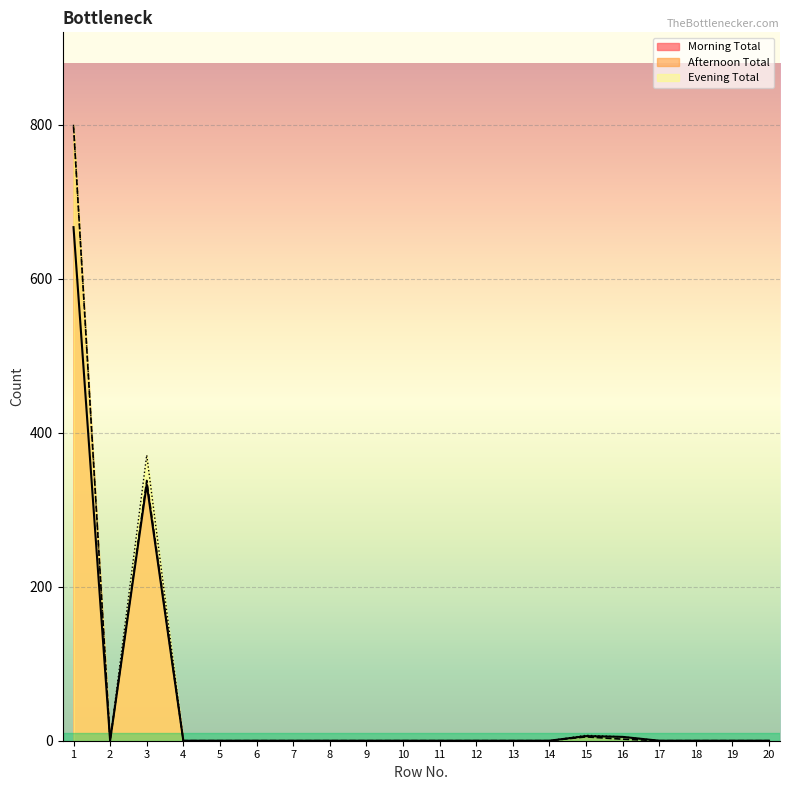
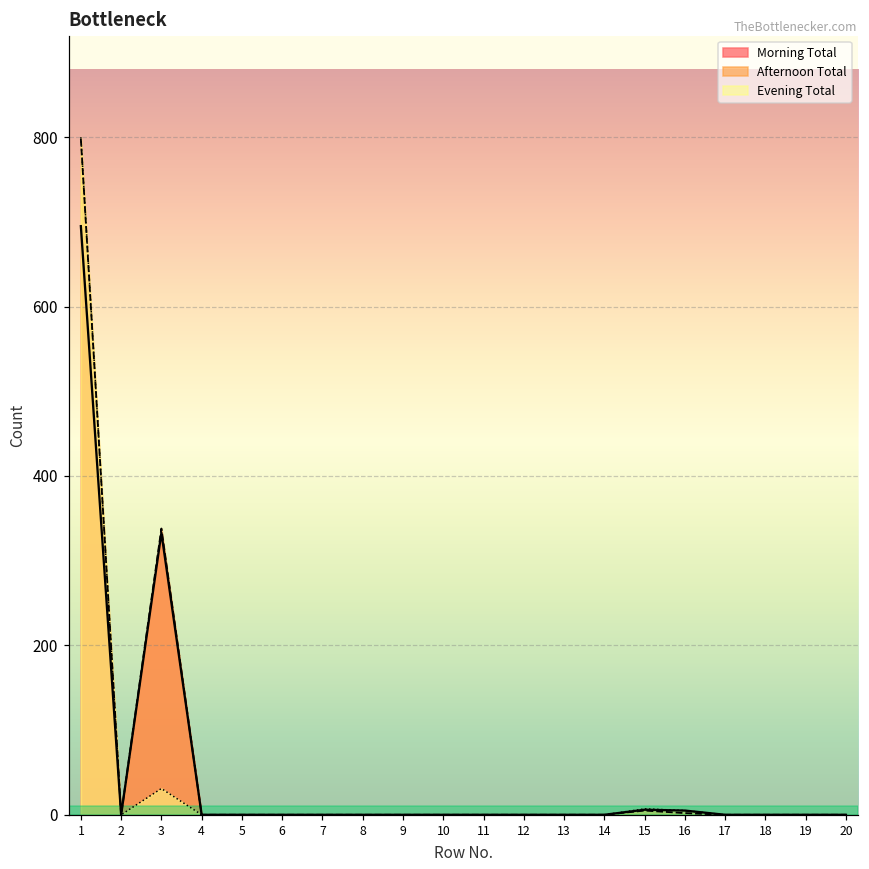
Morning Total, 1: 670 -> 700
Evening Total, 3: 370 -> 30
